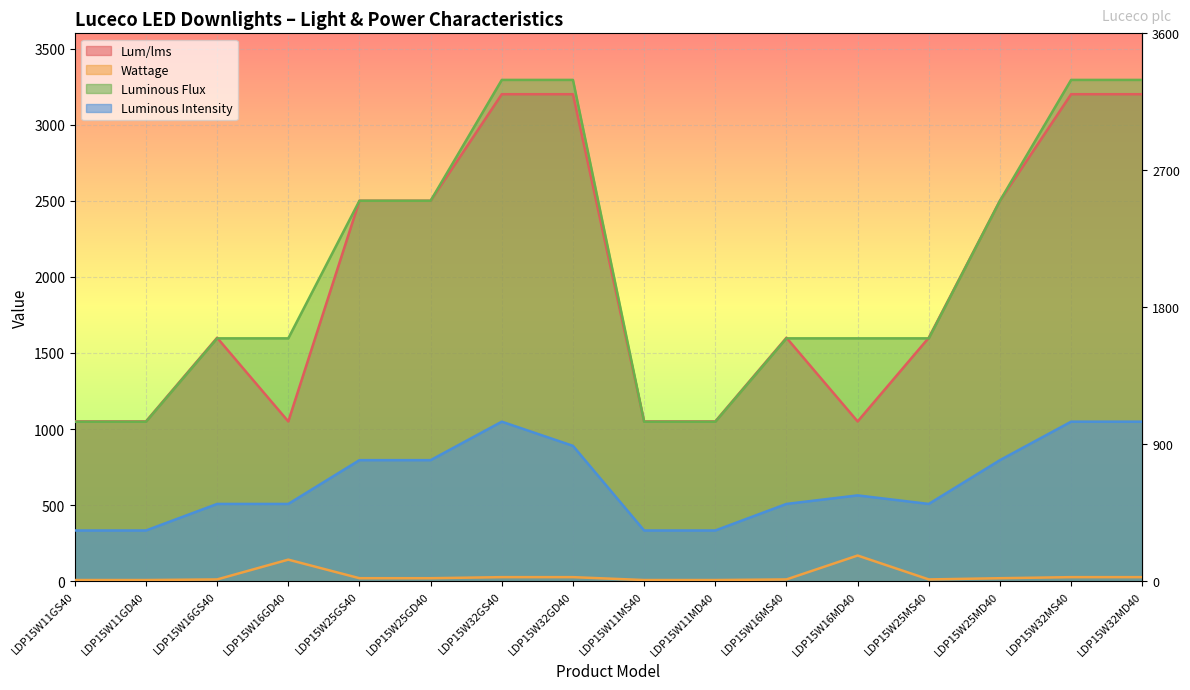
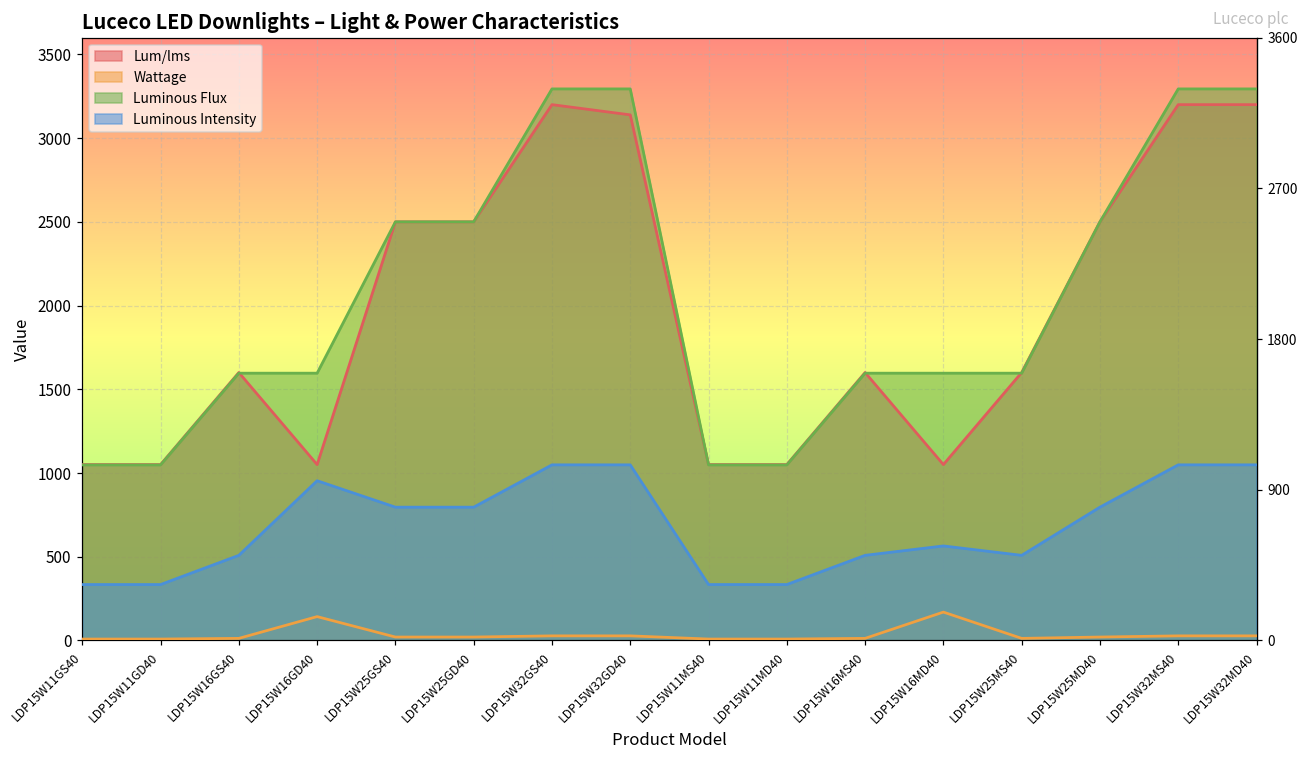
Luminous Intensity, LDP15W16GD40: 510 -> 950
Lum/lms, LDP15W32GD40: 3200 -> 3140
Luminous Intensity, LDP15W32GD40: 890 -> 1050
